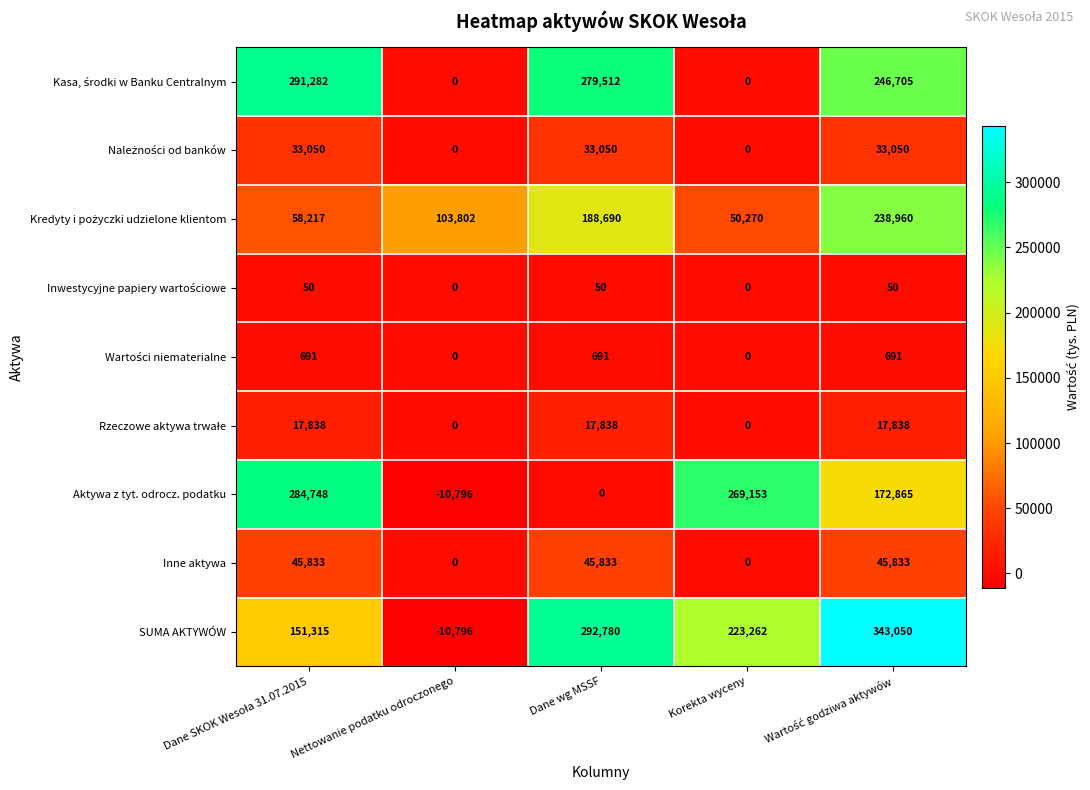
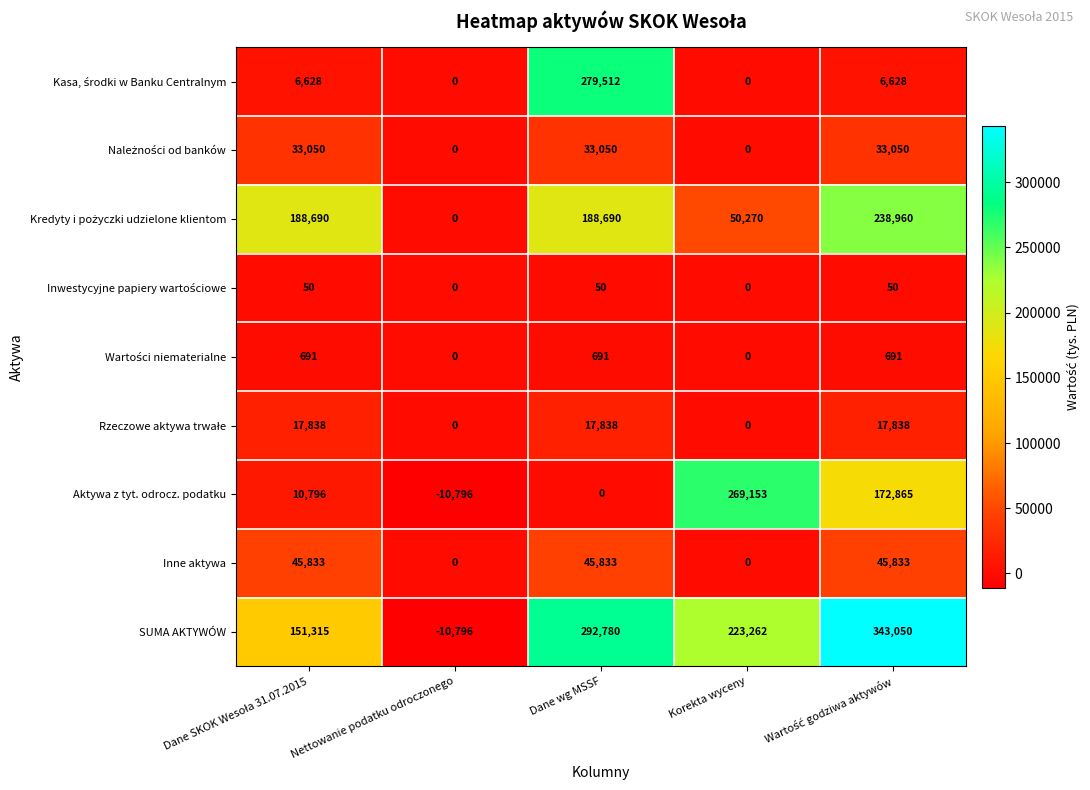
Kasa, środki w Banku Centralnym, Dane SKOK Wesoła 31.07.2015: 291,282 -> 6,628
Kasa, środki w Banku Centralnym, Wartość godziwa aktywów: 246,705 -> 6,628
Kredyty i pożyczki udzielone klientom, Dane SKOK Wesoła 31.07.2015: 58,217 -> 188,690
Kredyty i pożyczki udzielone klientom, Nettowanie podatku odroczonego: 103,802 -> 0
Aktywa z tyt. odrocz. podatku, Dane SKOK Wesoła 31.07.2015: 284,748 -> 10,796
